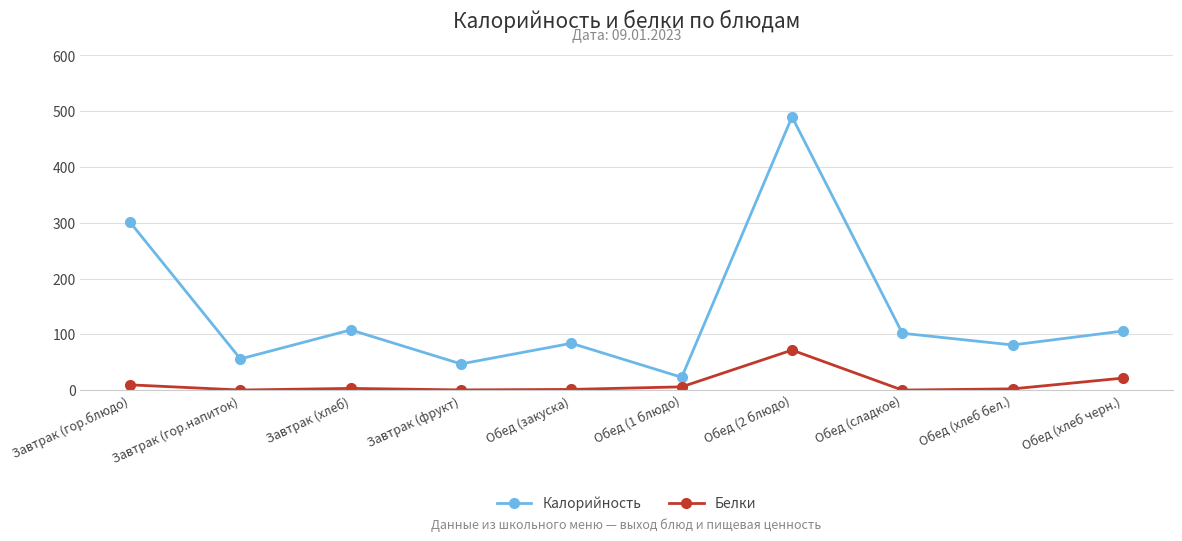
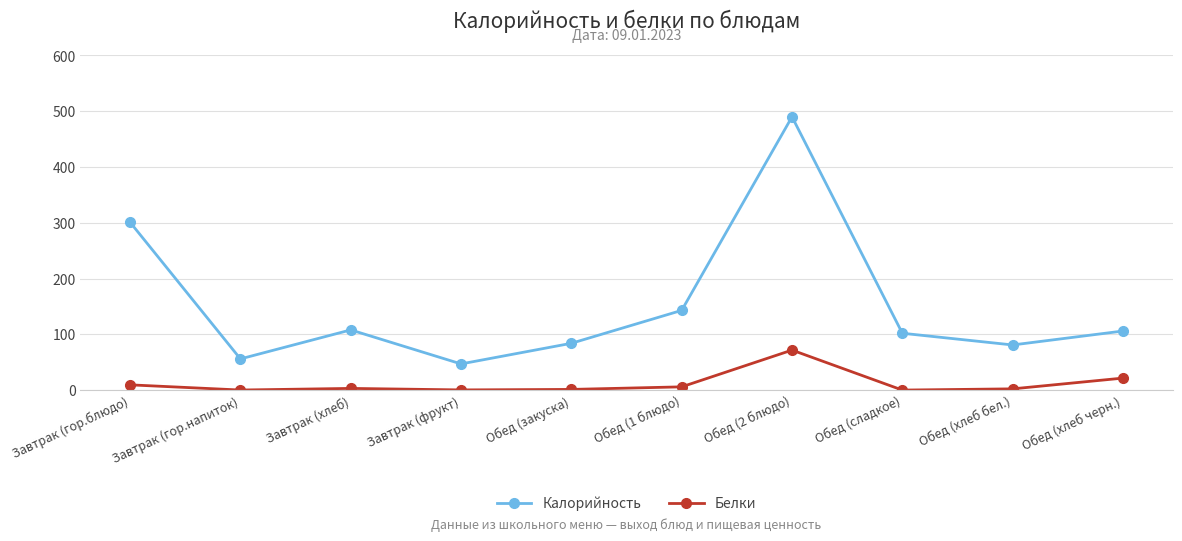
Калорийность, Обед (1 блюдо): 20 -> 140
